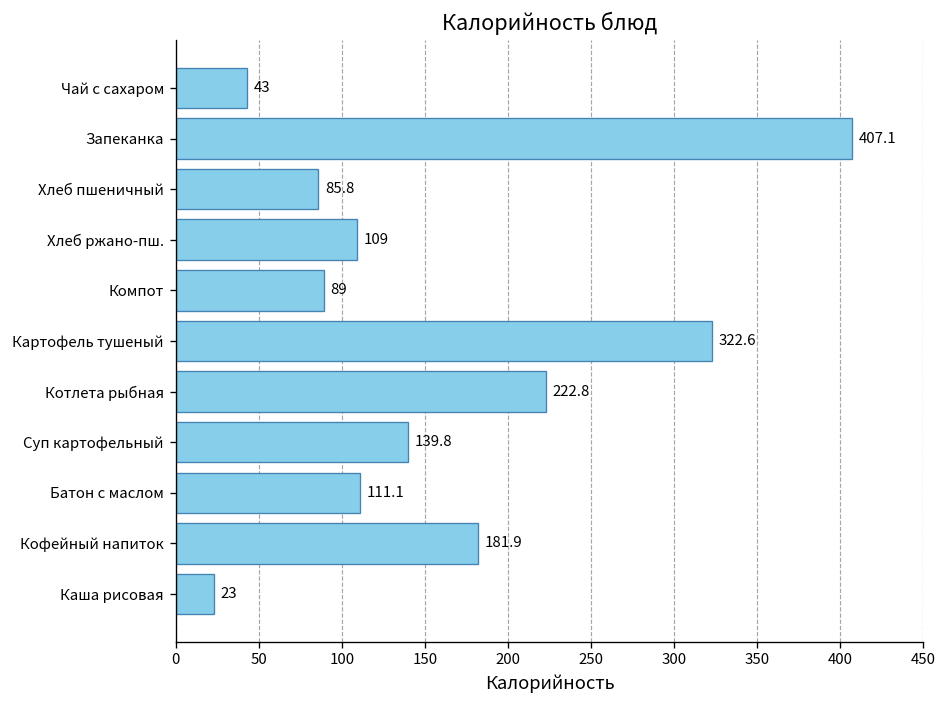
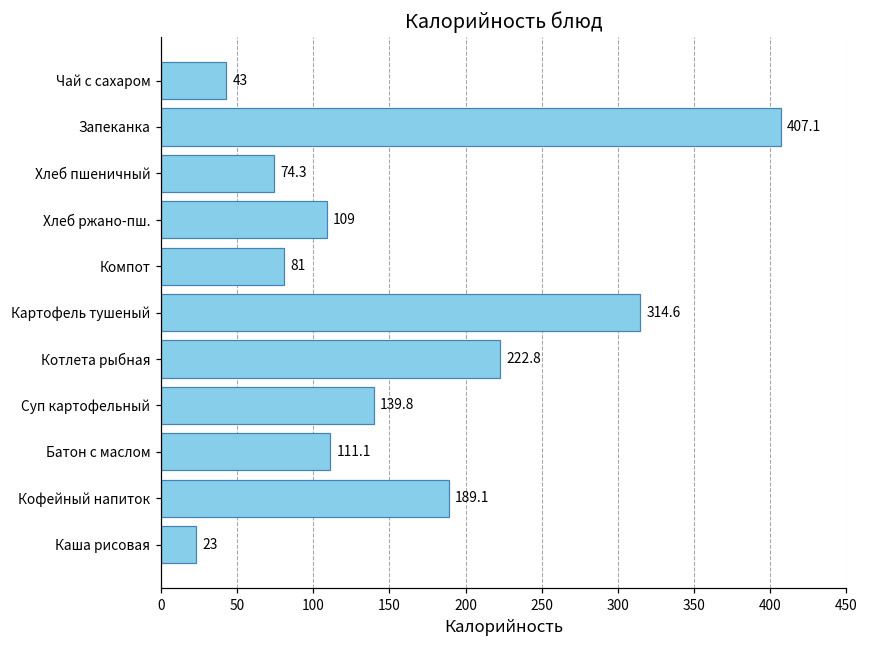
Хлеб пшеничный: 85.8 -> 74.3
Компот: 89 -> 81
Картофель тушеный: 322.6 -> 314.6
Кофейный напиток: 181.9 -> 189.1
